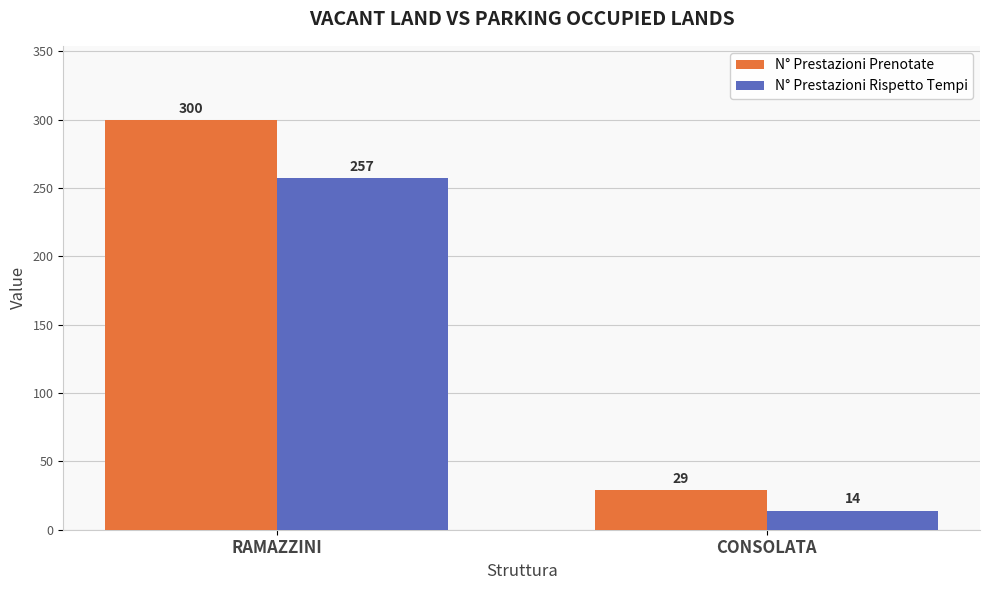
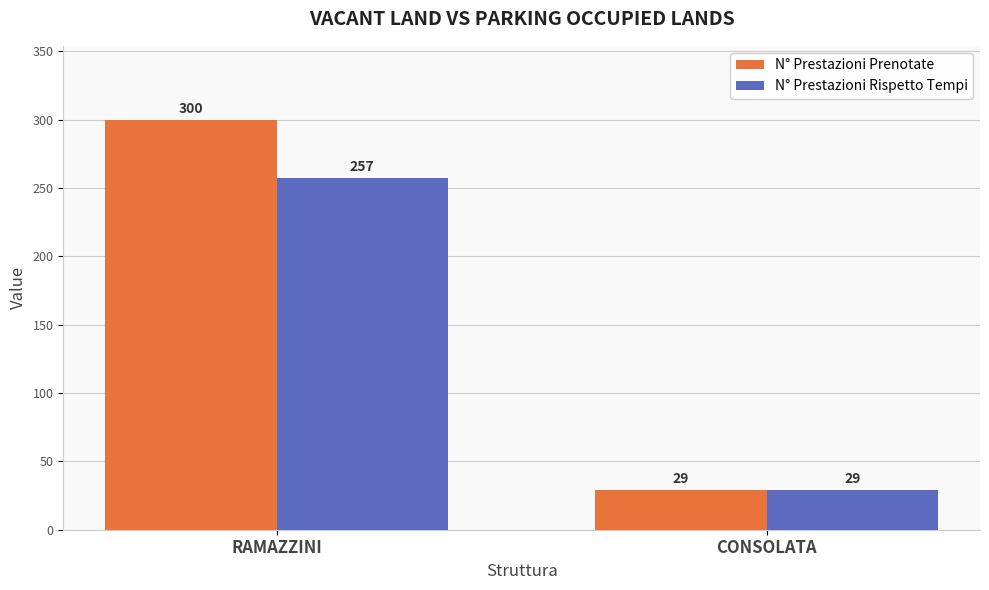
N° Prestazioni Rispetto Tempi, CONSOLATA: 14 -> 29
